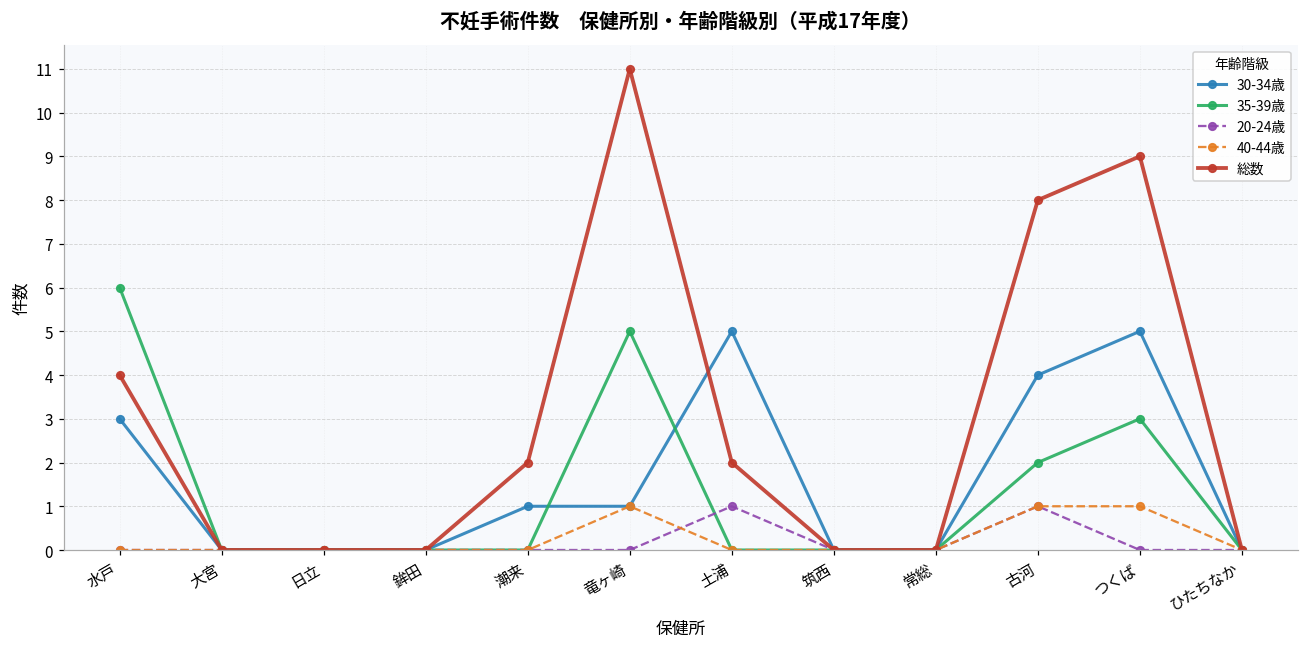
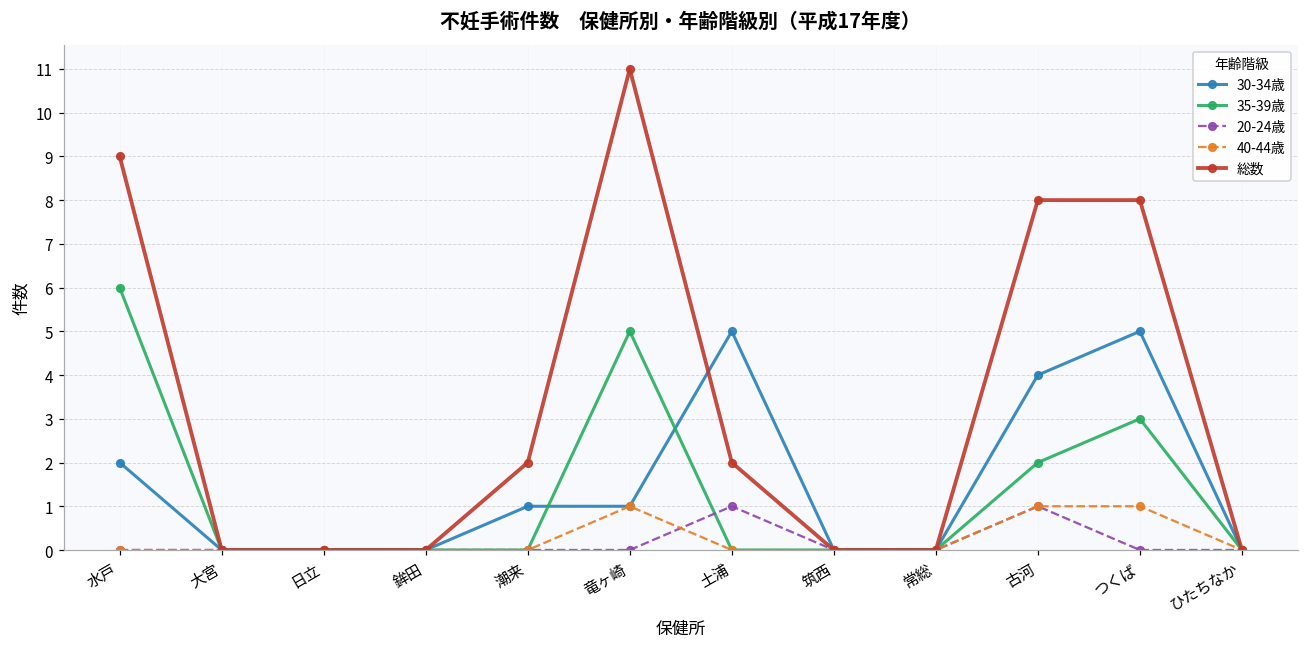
30-34歳, 水戸: 3 -> 2
総数, 水戸: 4 -> 9
総数, つくば: 9 -> 8
